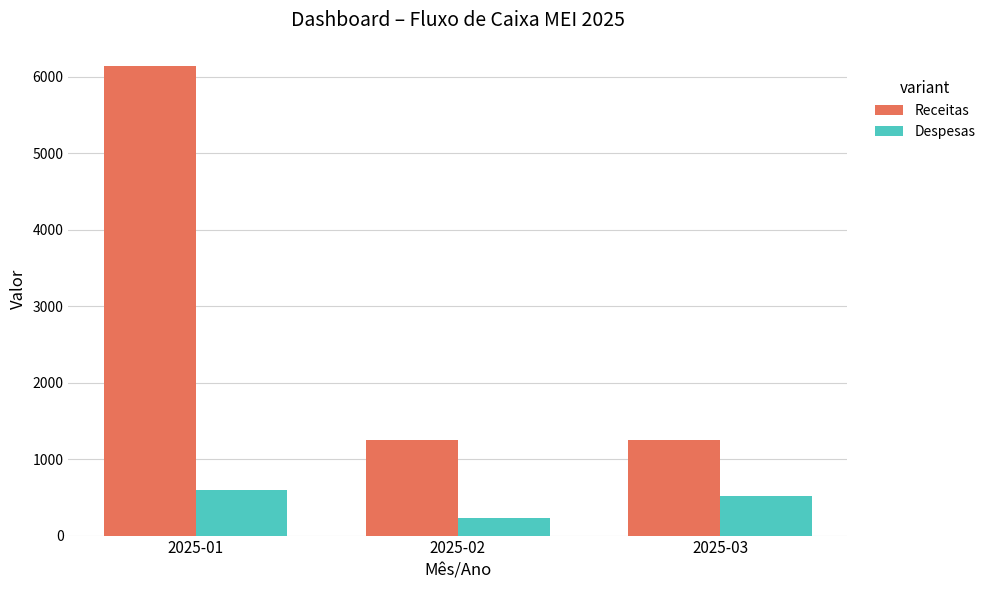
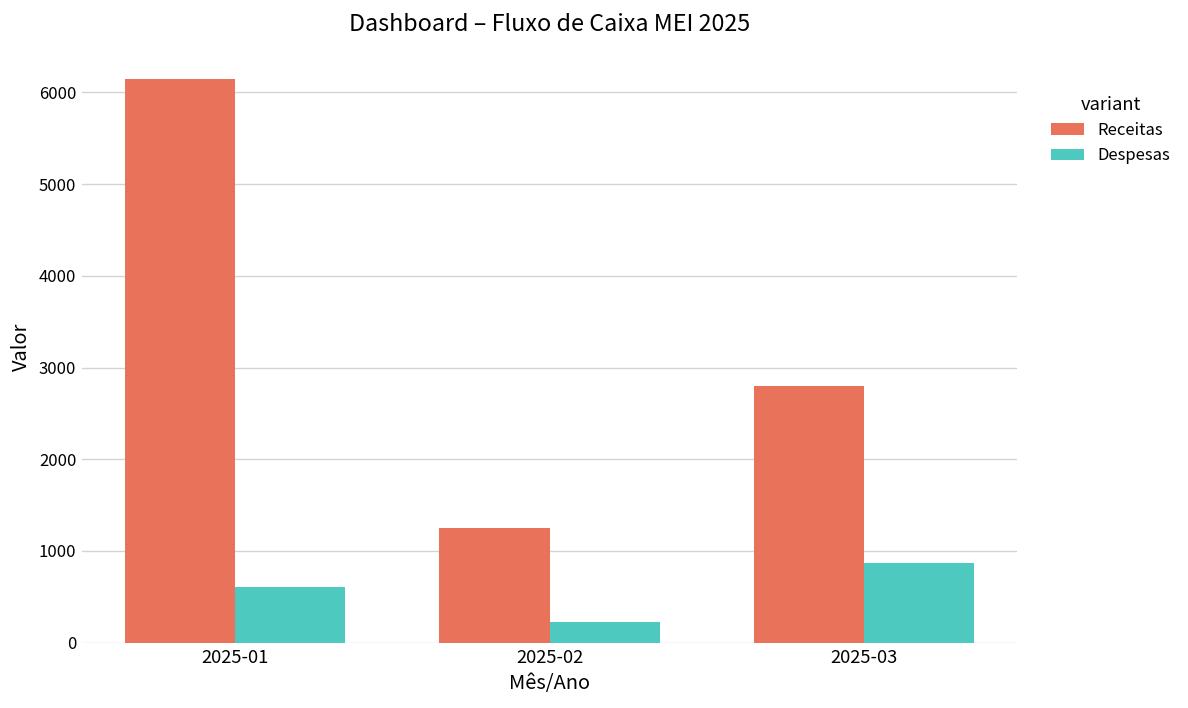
Receitas, 2025-03: 1200 -> 2800
Despesas, 2025-03: 500 -> 900
